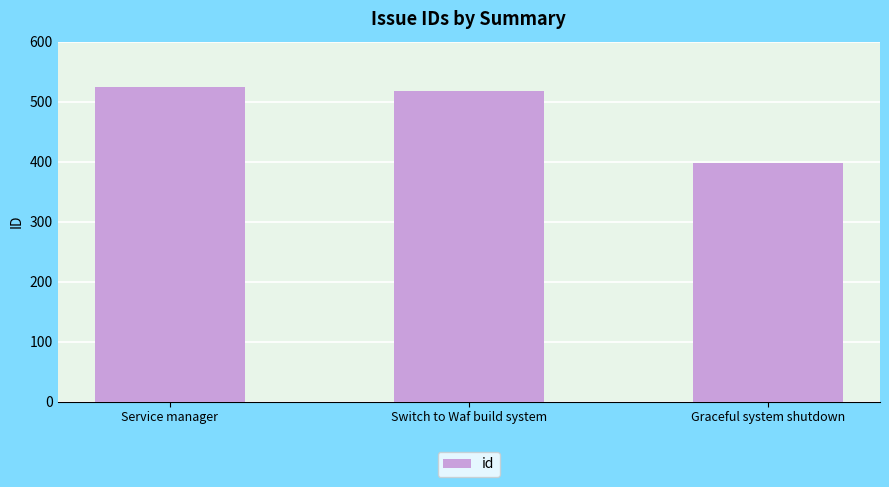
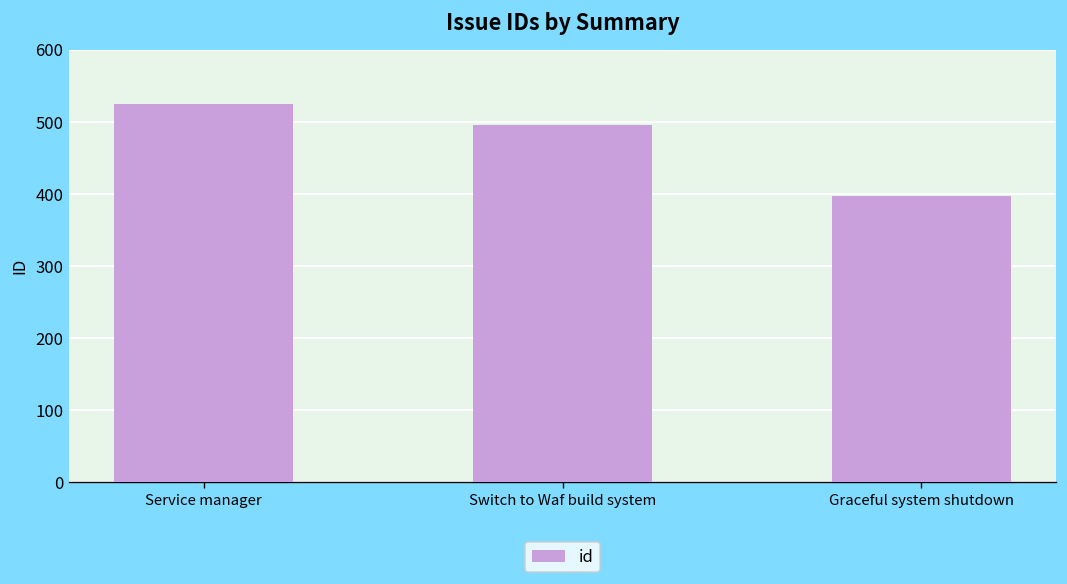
Switch to Waf build system: 520 -> 500
